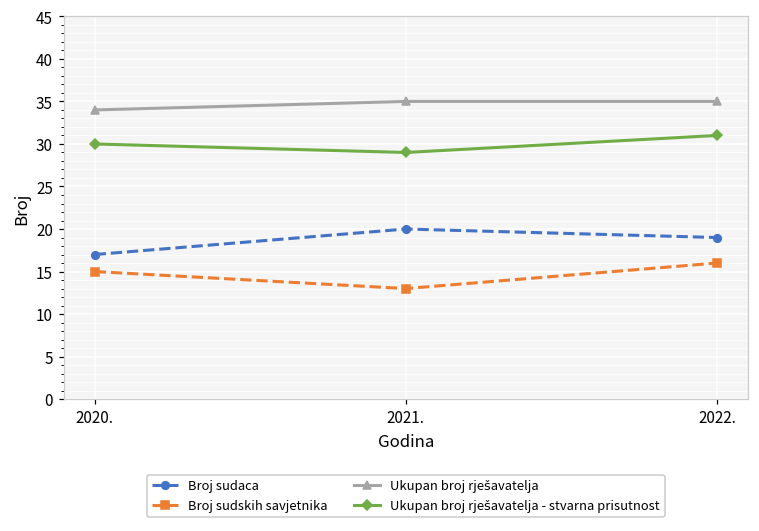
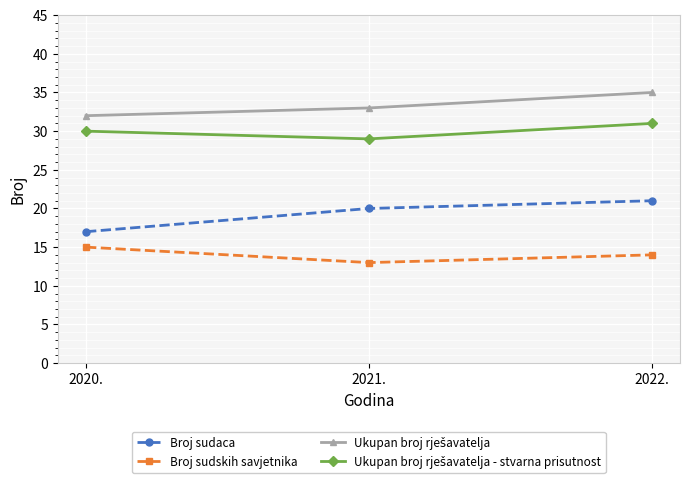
Ukupan broj rješavatelja, 2020.: 34 -> 32
Ukupan broj rješavatelja, 2021.: 35 -> 33
Broj sudaca, 2022.: 19 -> 21
Broj sudskih savjetnika, 2022.: 16 -> 14
